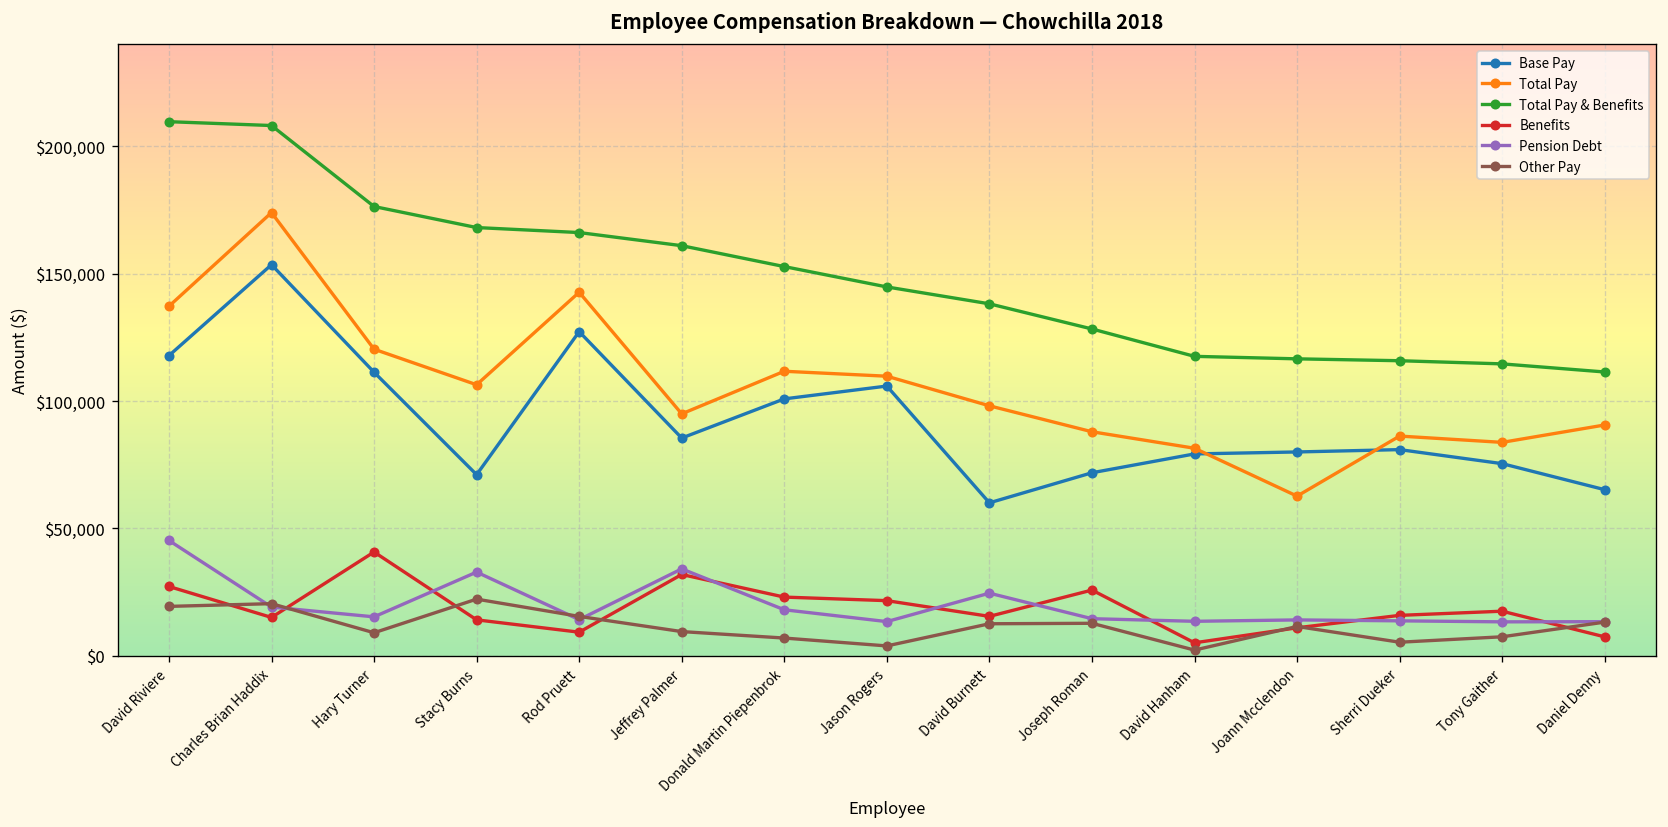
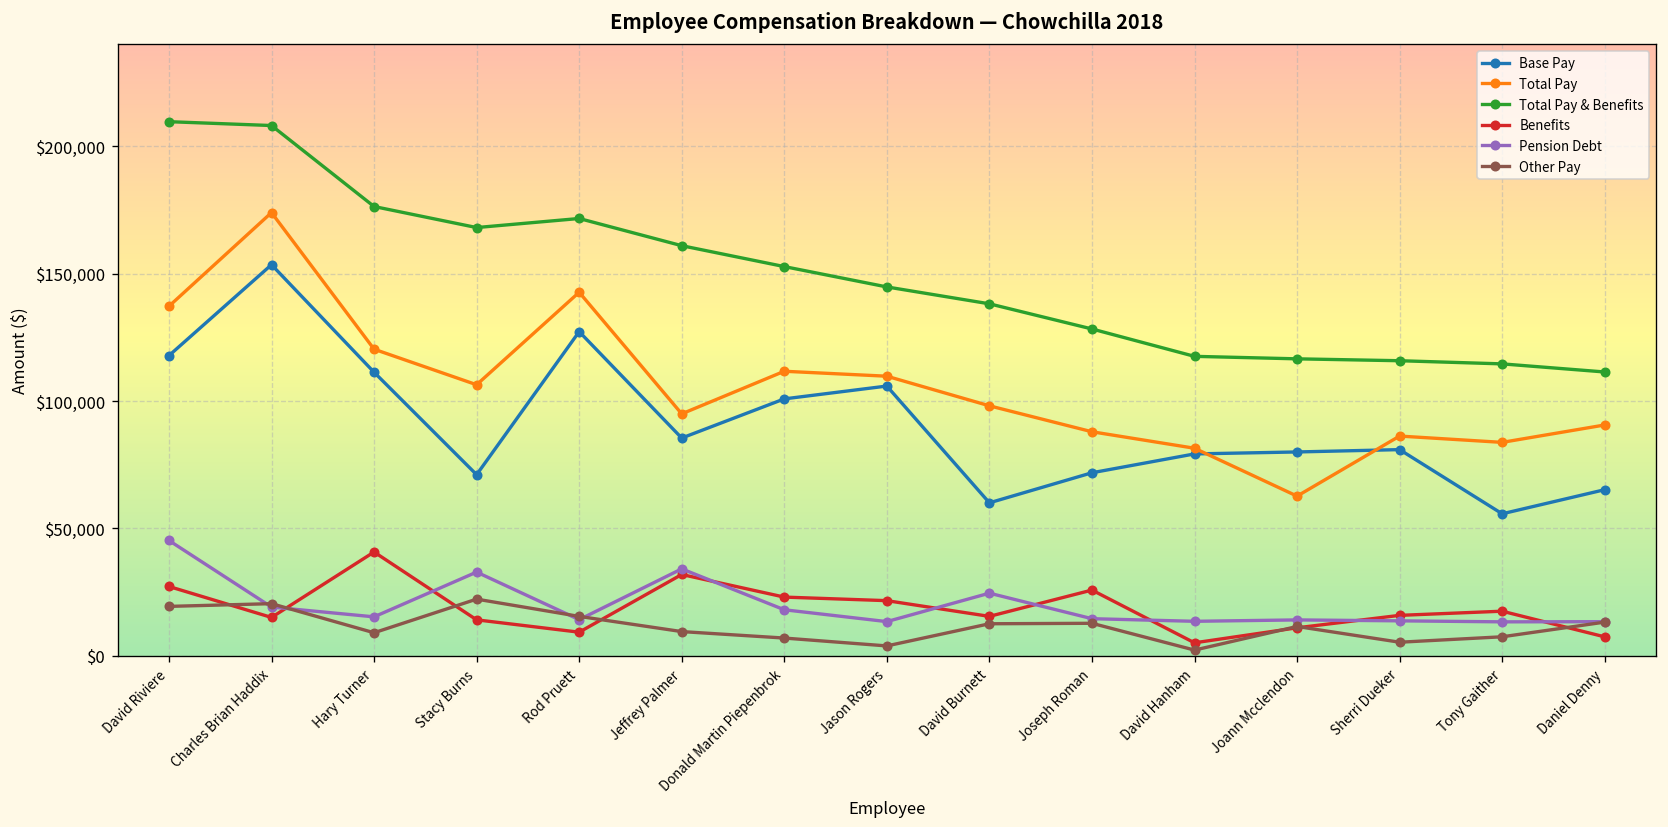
Total Pay & Benefits, Rod Pruett: $166,000 -> $172,000
Base Pay, Tony Gaither: $75,000 -> $56,000
